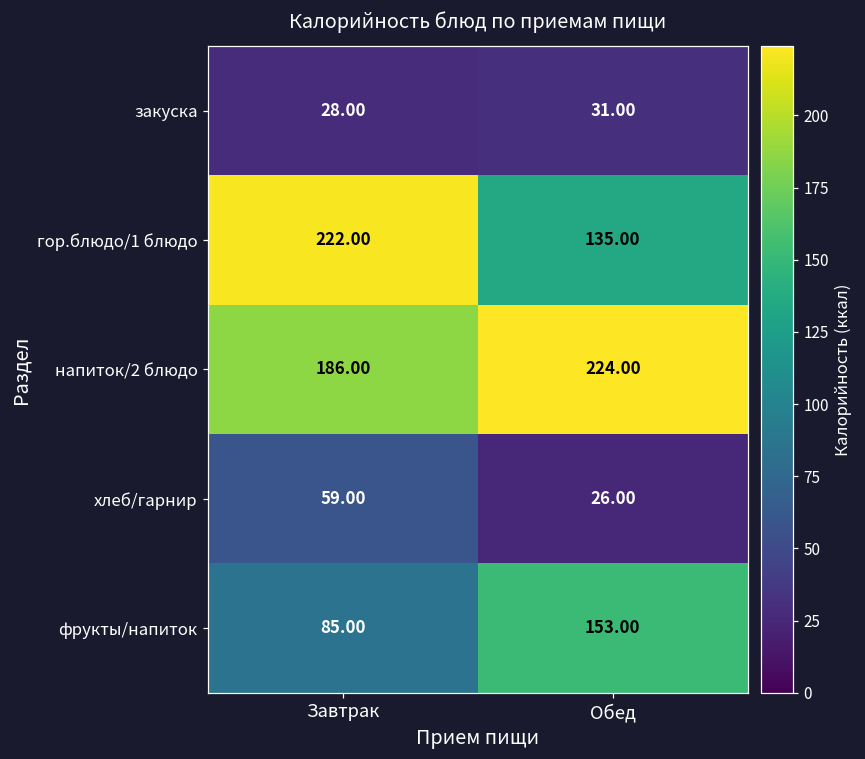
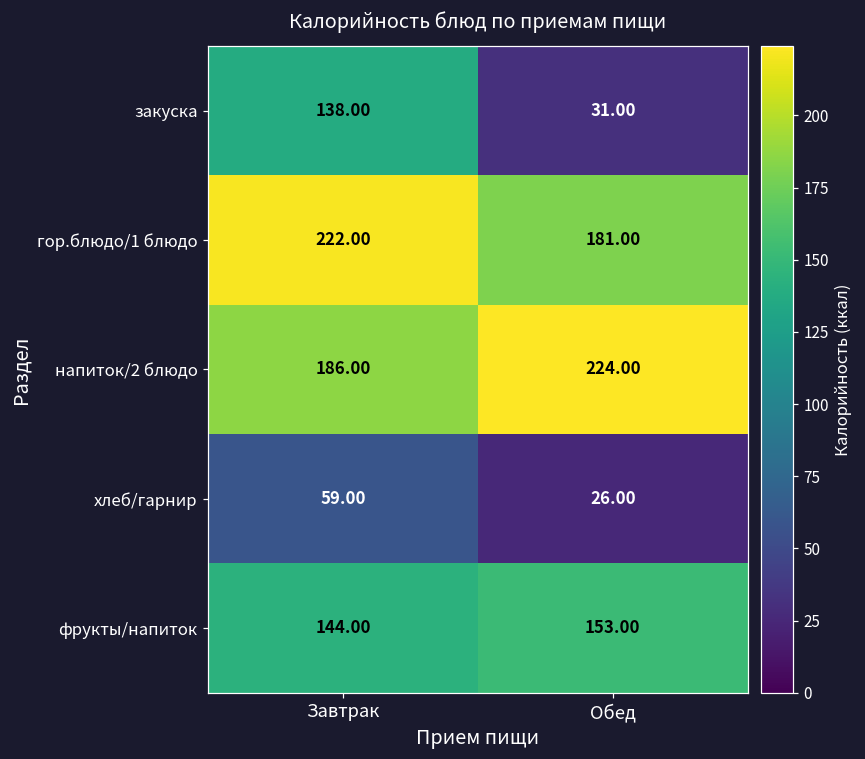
закуска, Завтрак: 28.00 -> 138.00
гор.блюдо/1 блюдо, Обед: 135.00 -> 181.00
фрукты/напиток, Завтрак: 85.00 -> 144.00
